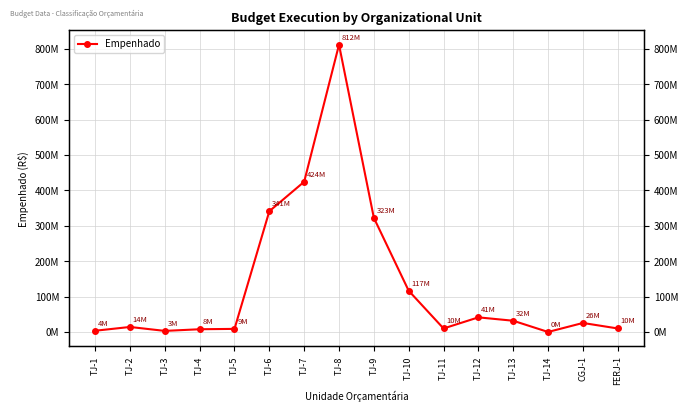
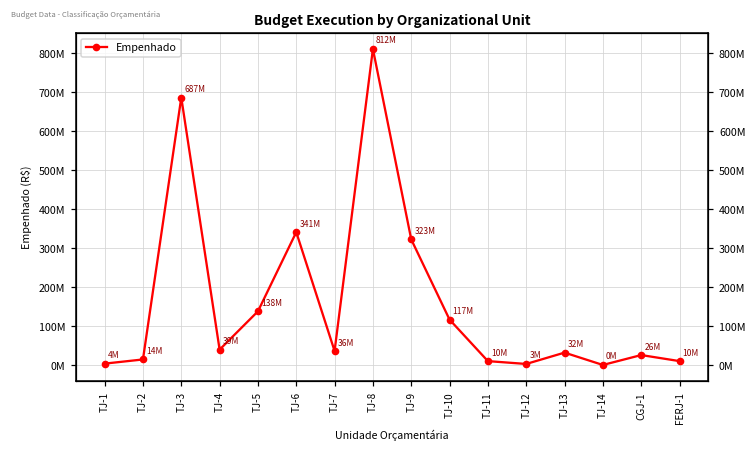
TJ-3: 3M -> 687M
TJ-4: 8M -> 39M
TJ-5: 9M -> 138M
TJ-7: 424M -> 36M
TJ-12: 41M -> 3M
